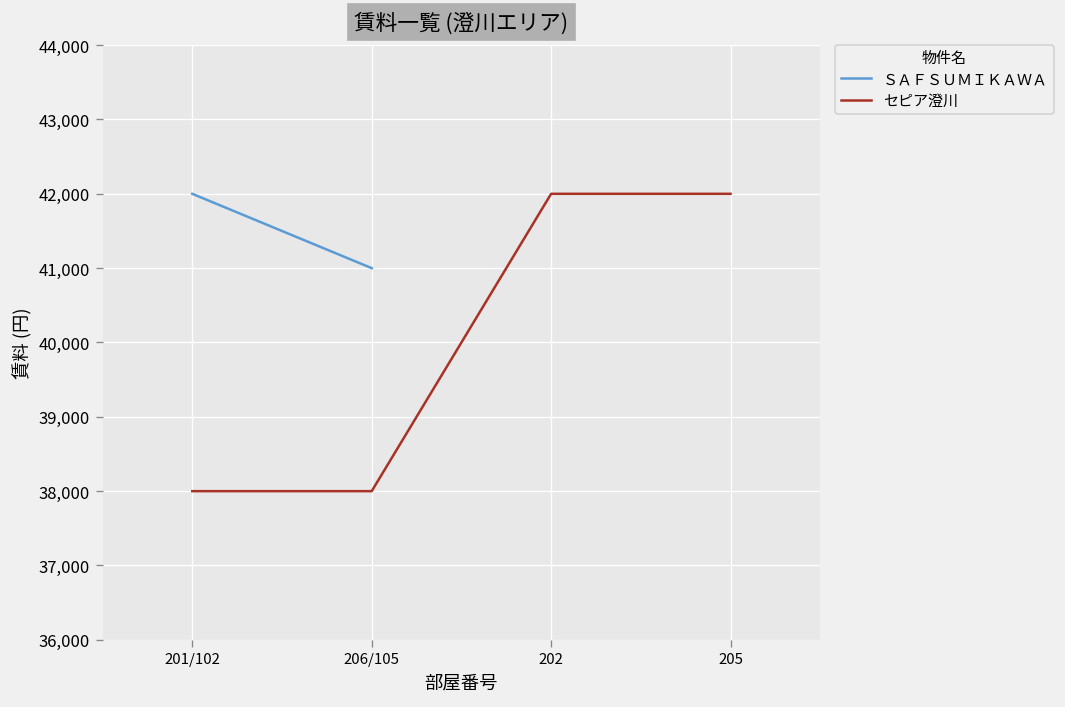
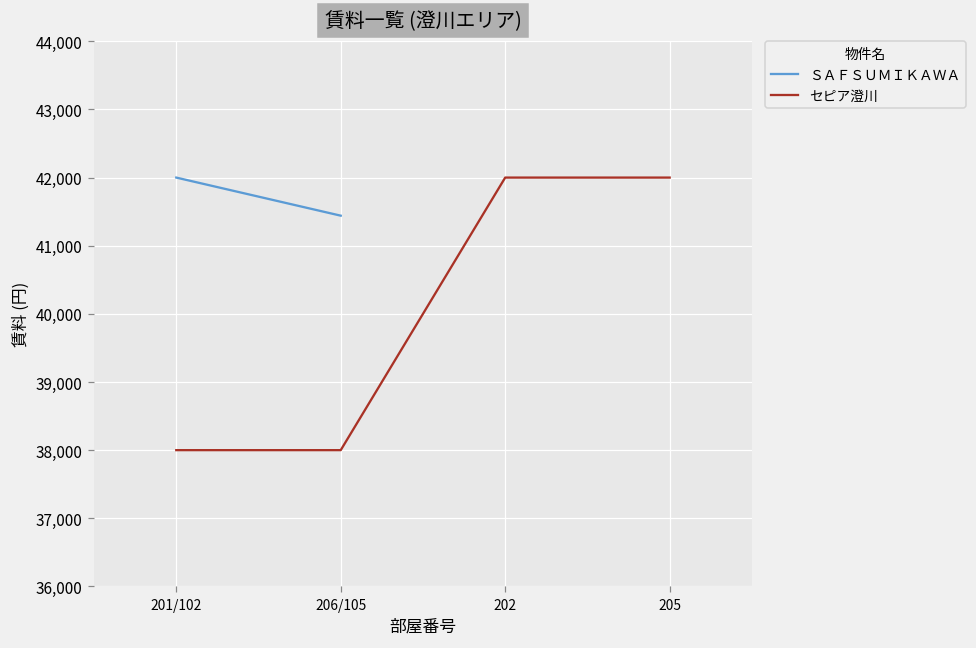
ＳＡＦＳＵＭＩＫＡＷＡ, 206/105: 41,000 -> 41,400
